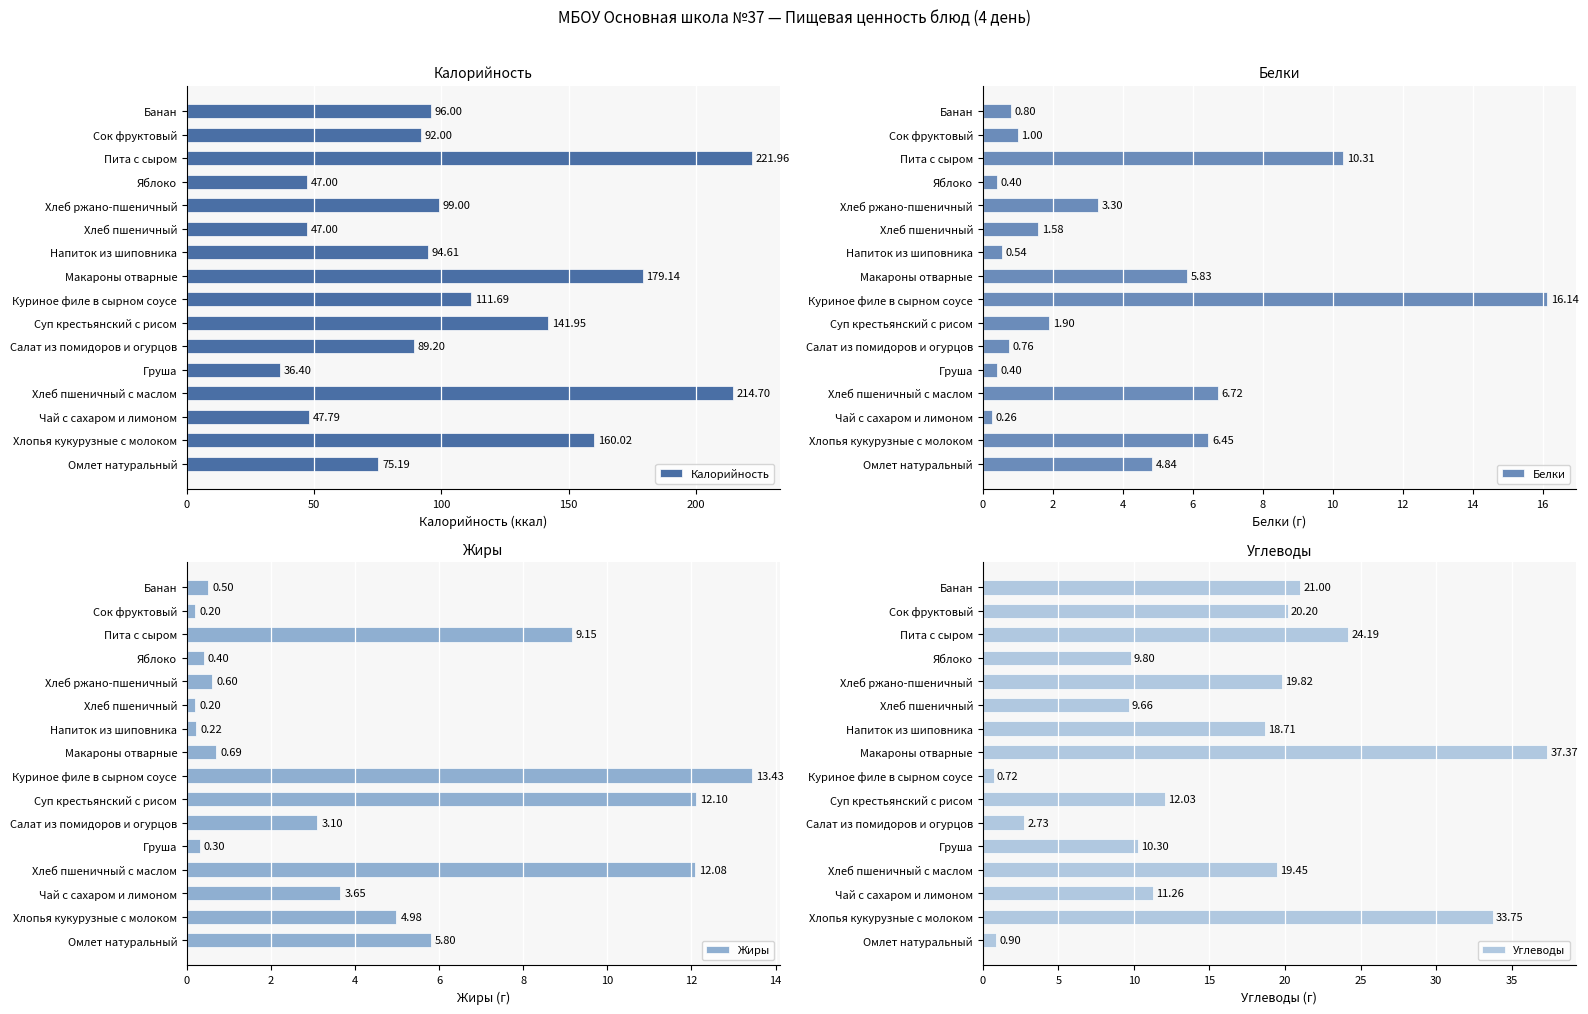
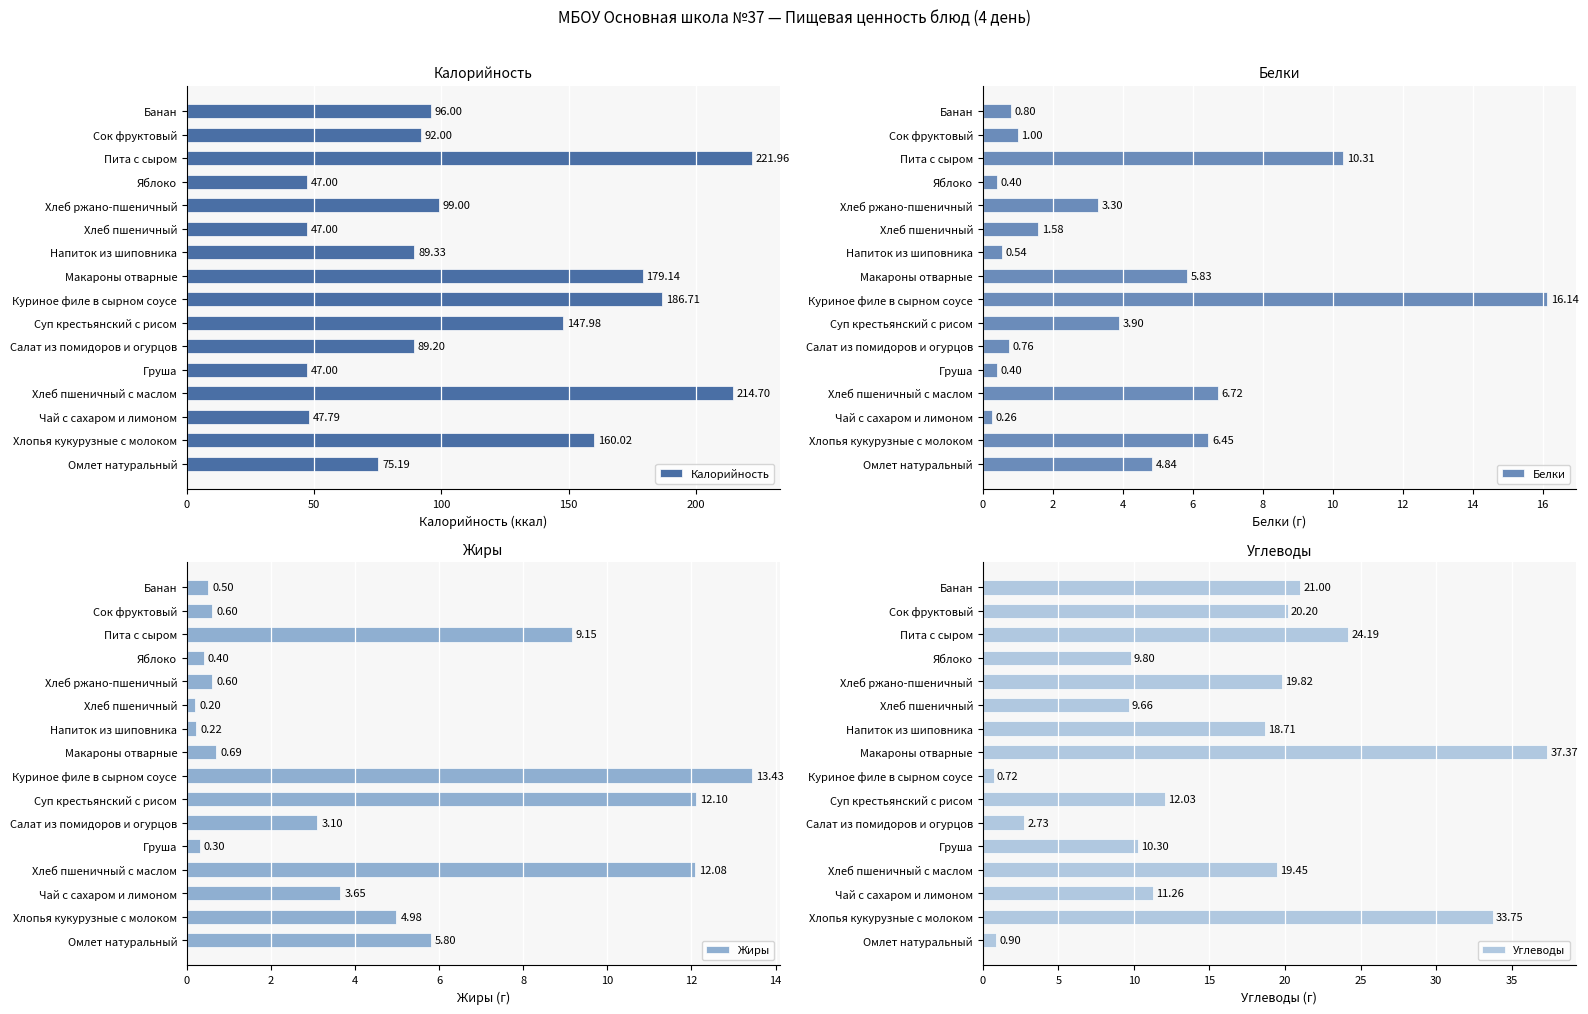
Калорийность, Напиток из шиповника: 94.61 -> 89.33
Калорийность, Куриное филе в сырном соусе: 111.69 -> 186.71
Калорийность, Суп крестьянский с рисом: 141.95 -> 147.98
Калорийность, Груша: 36.40 -> 47.00
Белки, Суп крестьянский с рисом: 1.90 -> 3.90
Жиры, Сок фруктовый: 0.20 -> 0.60
